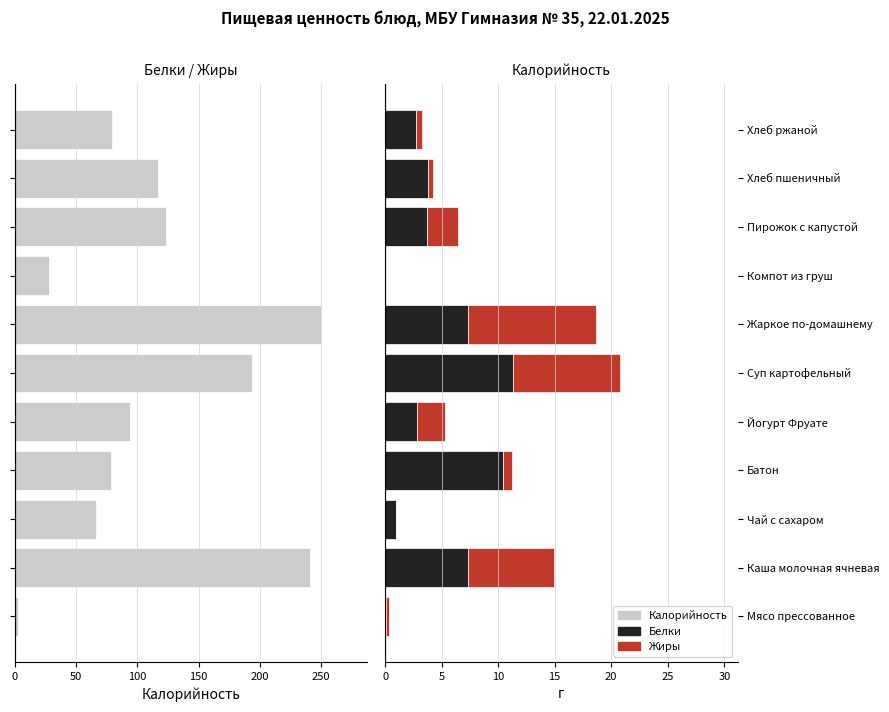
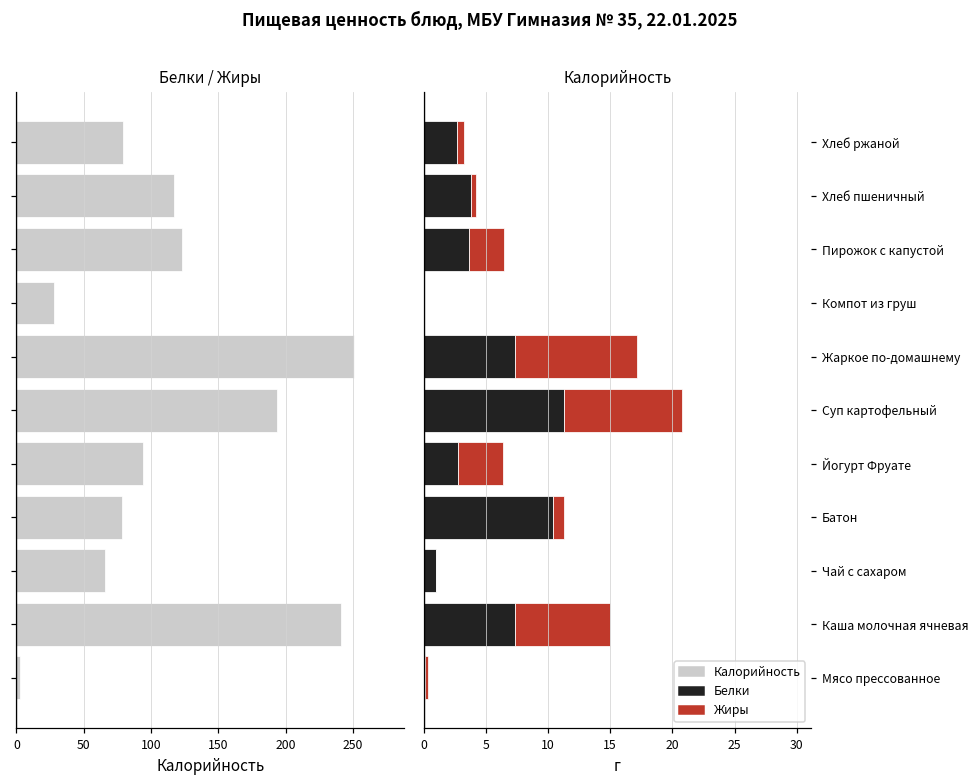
Калорийность, Жиры, Жаркое по-домашнему: 11.3 -> 9.8
Калорийность, Жиры, Йогурт Фруате: 2.5 -> 3.6
